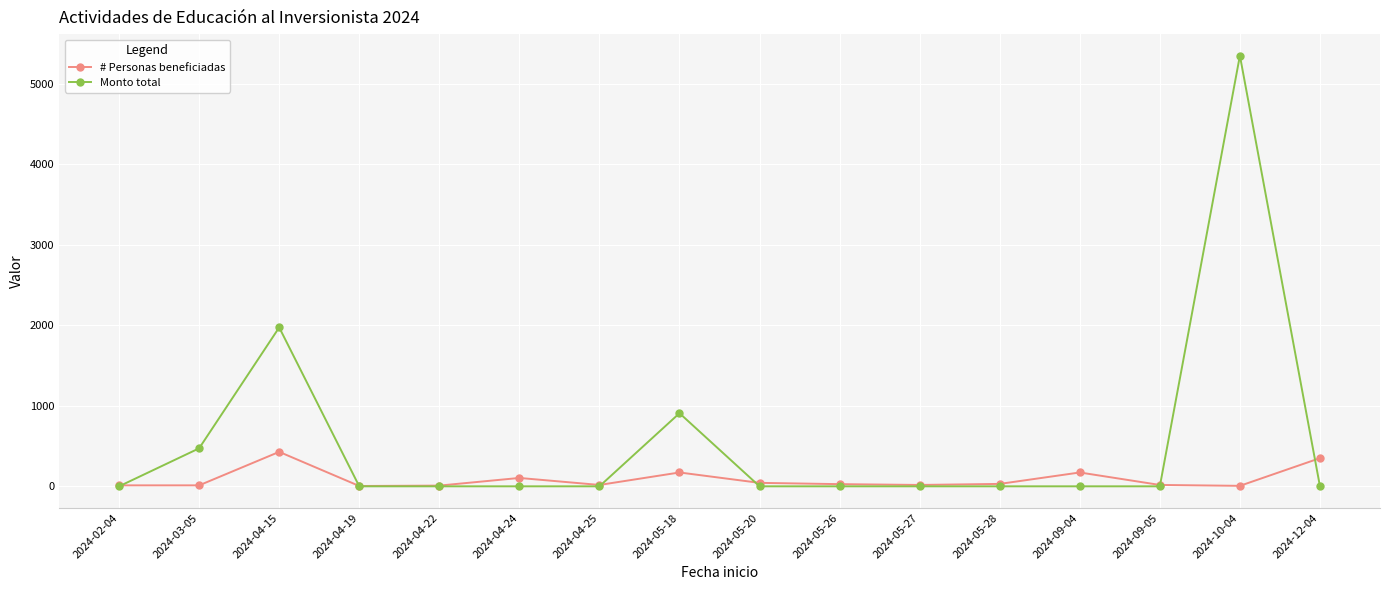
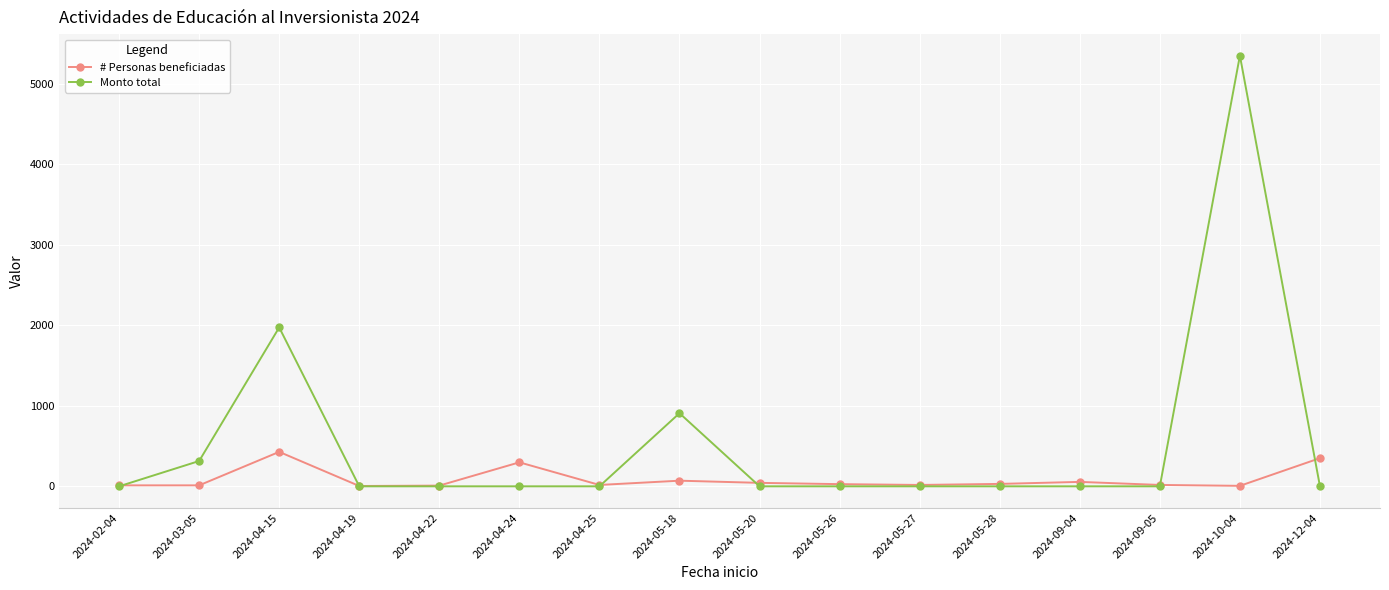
Monto total, 2024-03-05: 500 -> 300
# Personas beneficiadas, 2024-04-24: 100 -> 300
# Personas beneficiadas, 2024-05-18: 200 -> 100
# Personas beneficiadas, 2024-09-04: 200 -> 100
